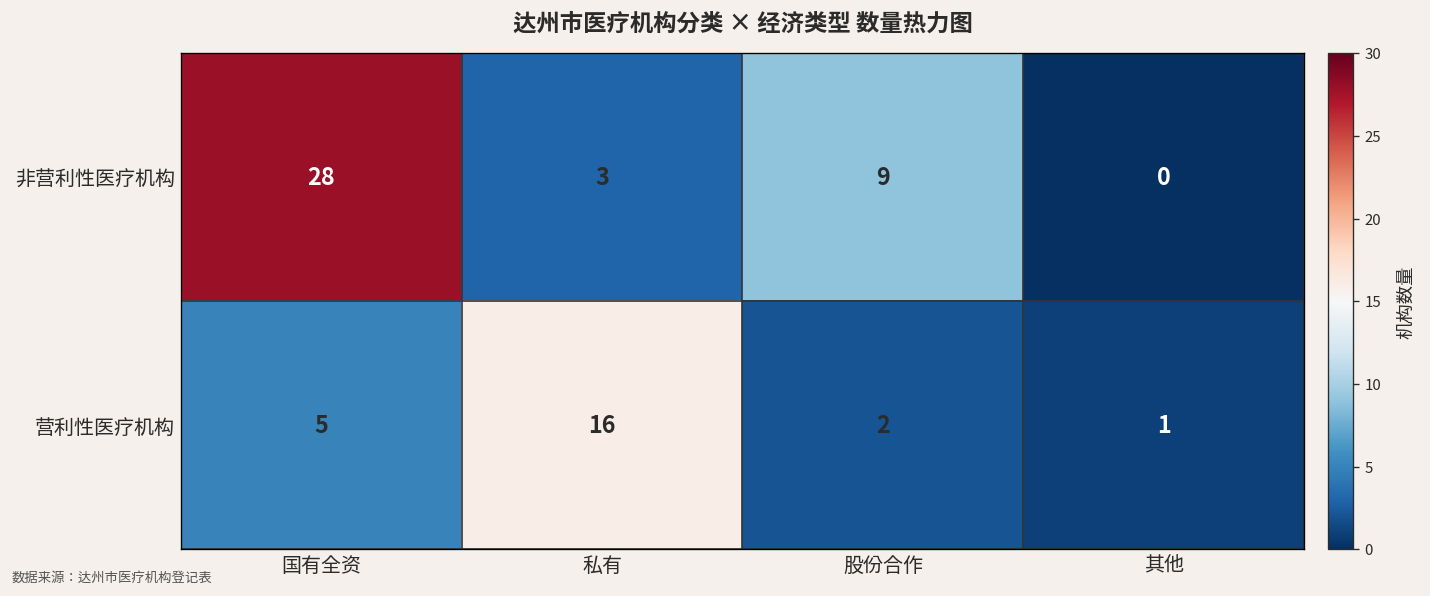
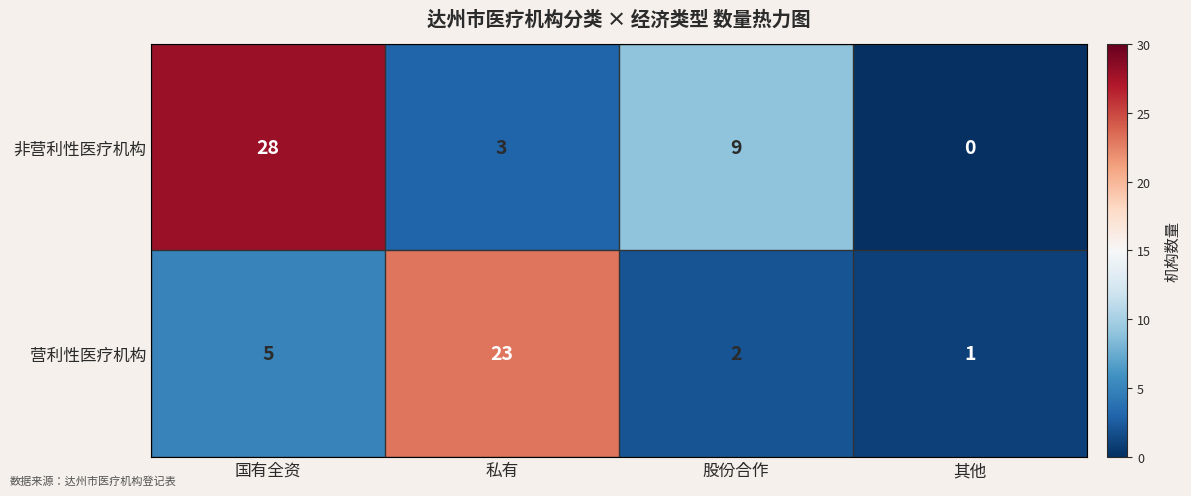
营利性医疗机构, 私有: 16 -> 23
